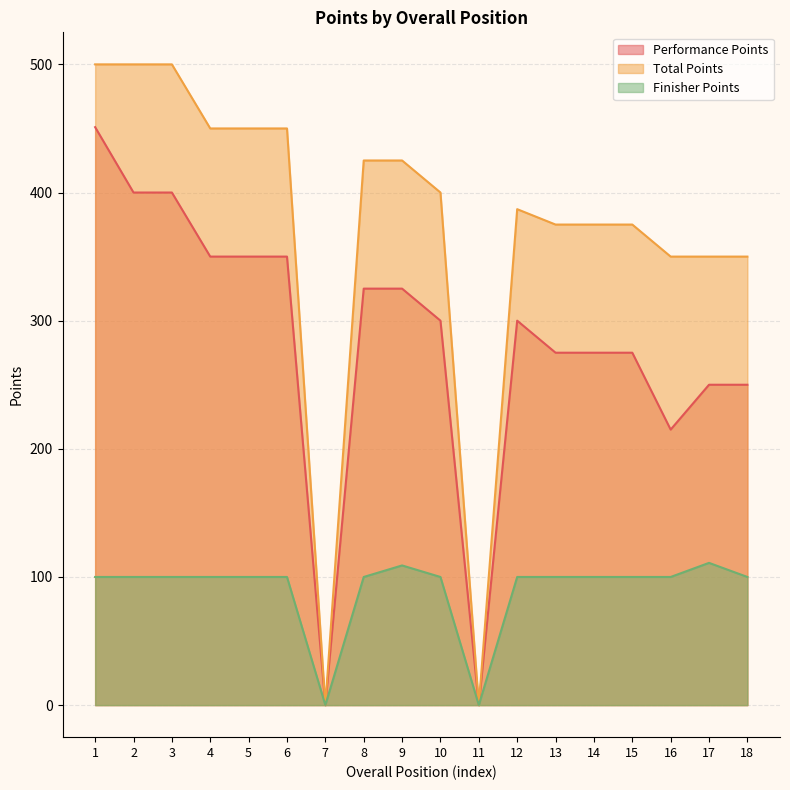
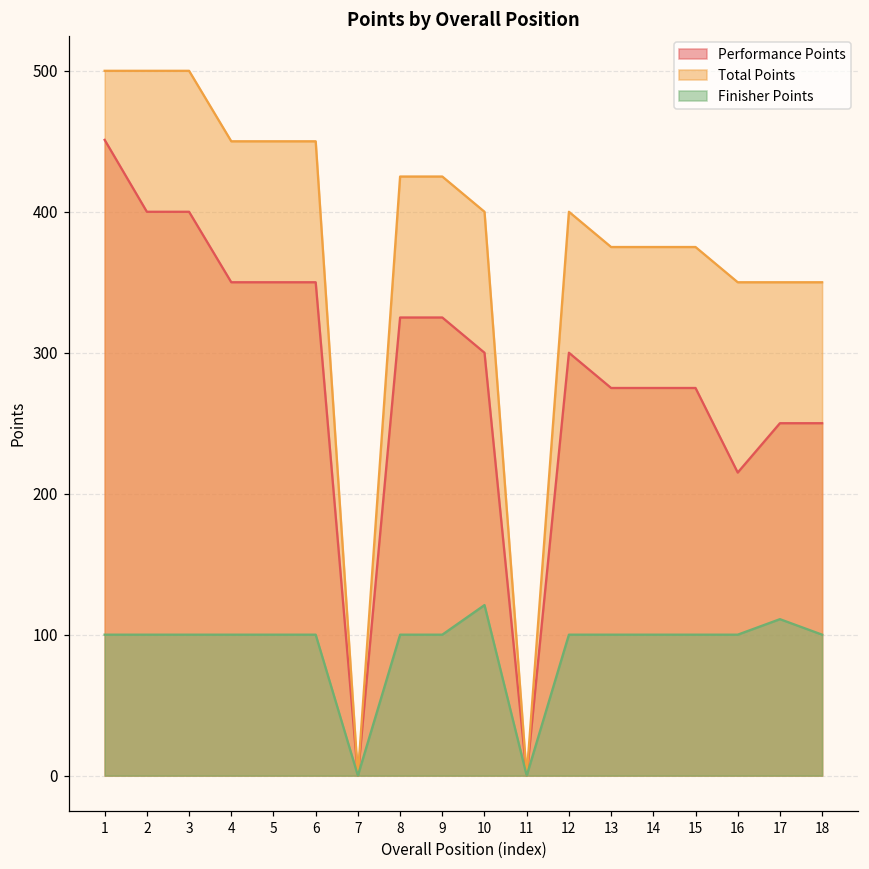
Finisher Points, 9: 109 -> 100
Finisher Points, 10: 100 -> 121
Total Points, 12: 387 -> 400
